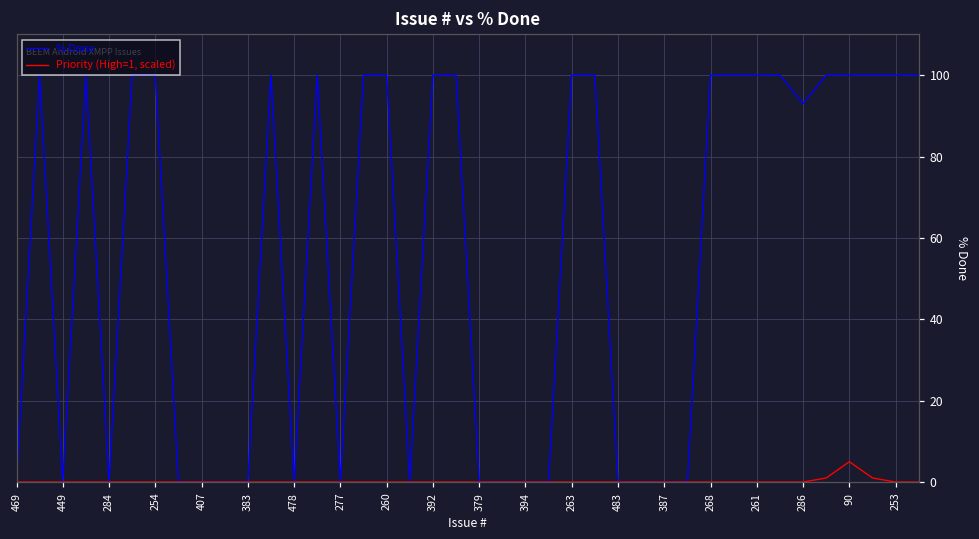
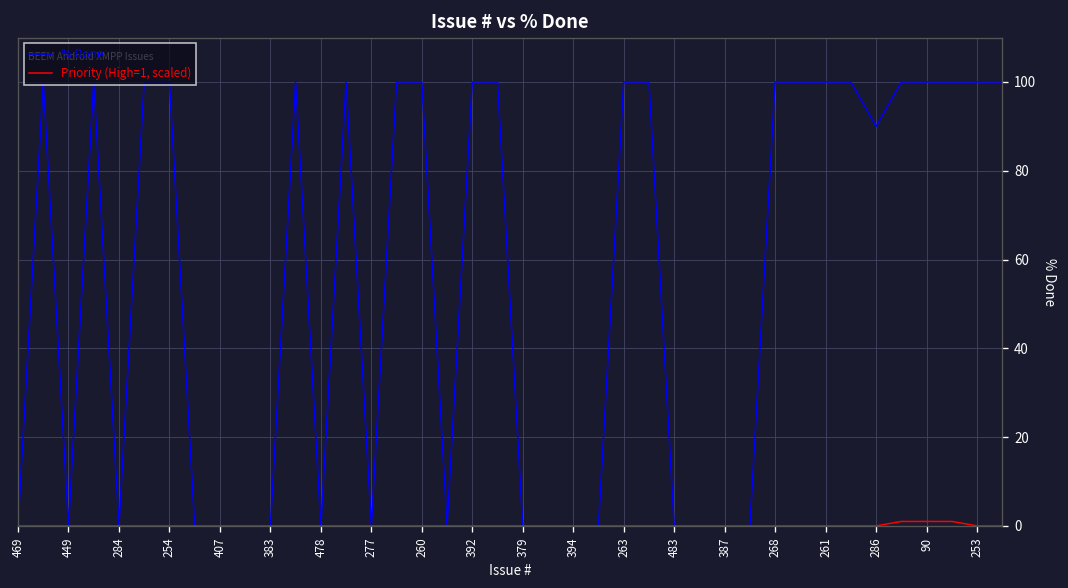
% Done, 286: 93 -> 90
Priority (High=1, scaled), 90: 5 -> 1
